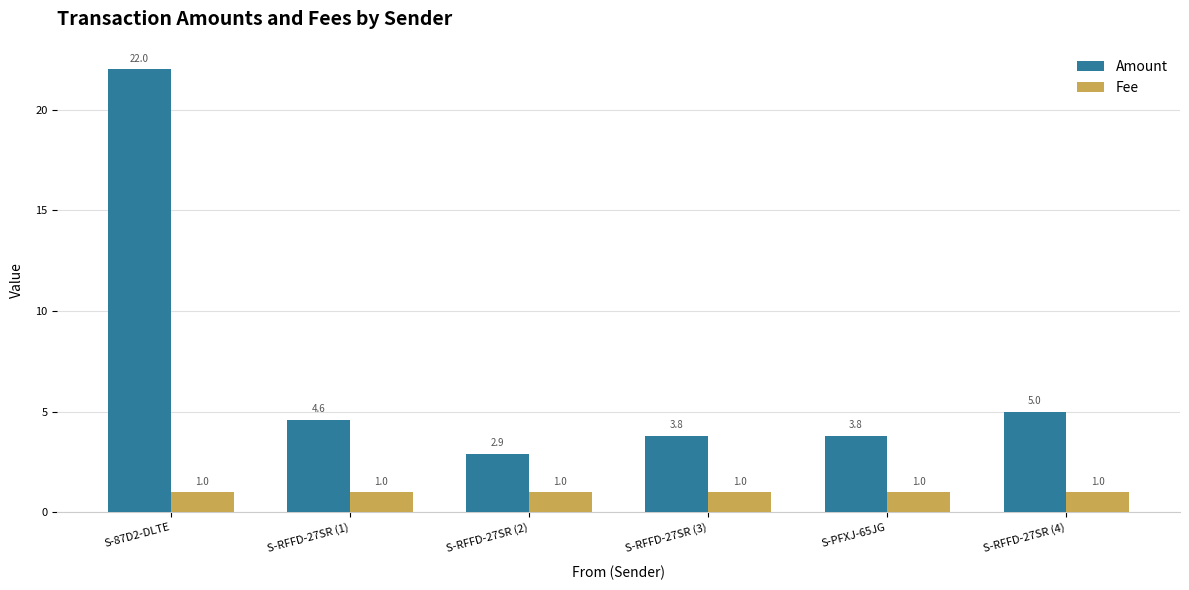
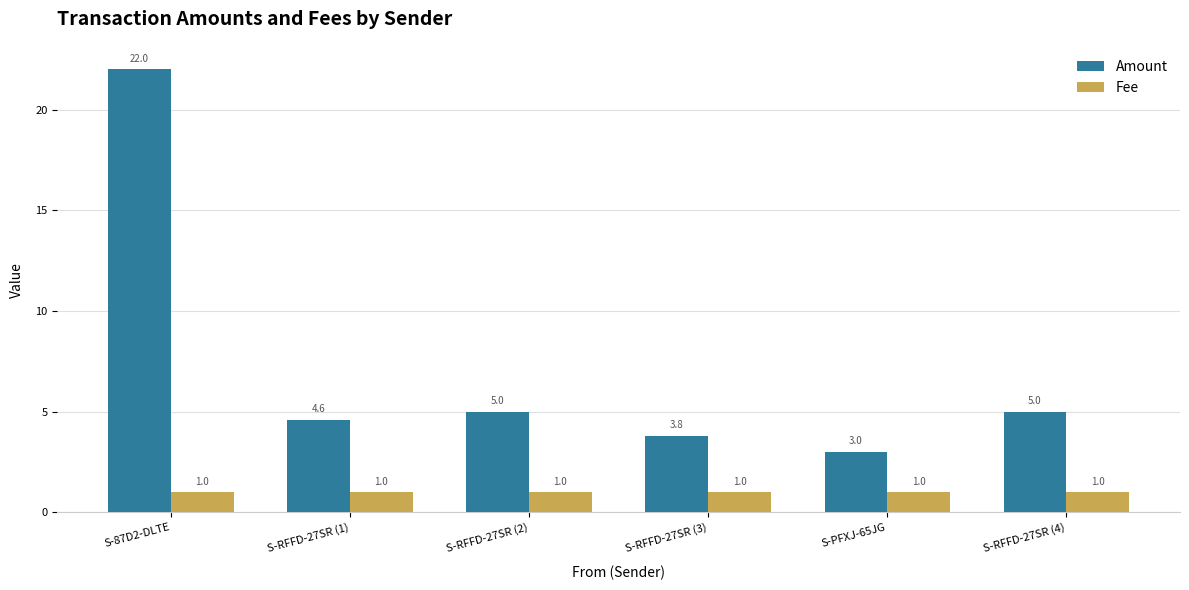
Amount, S-RFFD-27SR (2): 2.9 -> 5.0
Amount, S-PFXJ-65JG: 3.8 -> 3.0
